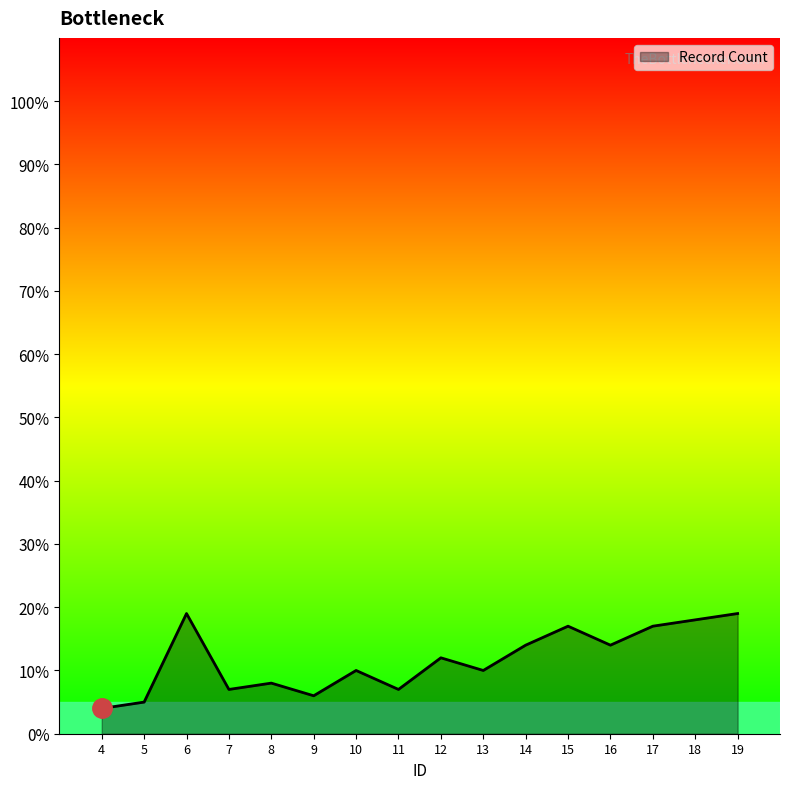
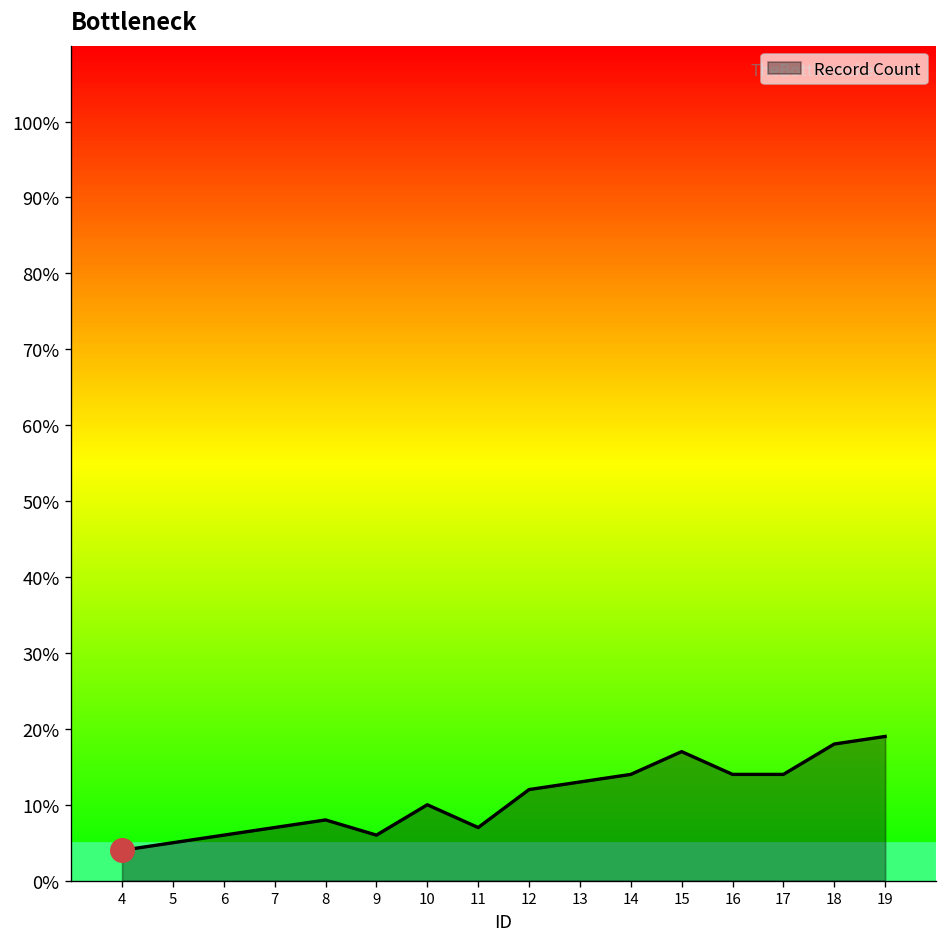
Record Count, 6: 19% -> 6%
Record Count, 13: 10% -> 13%
Record Count, 17: 17% -> 14%
